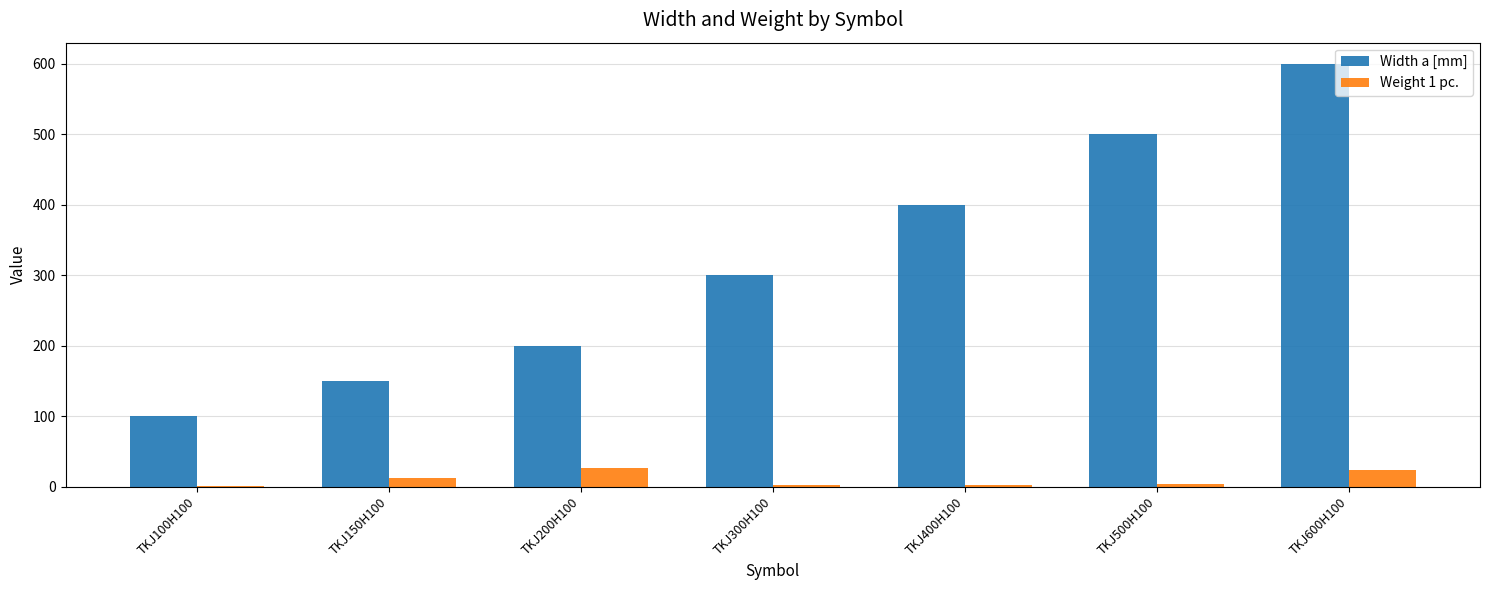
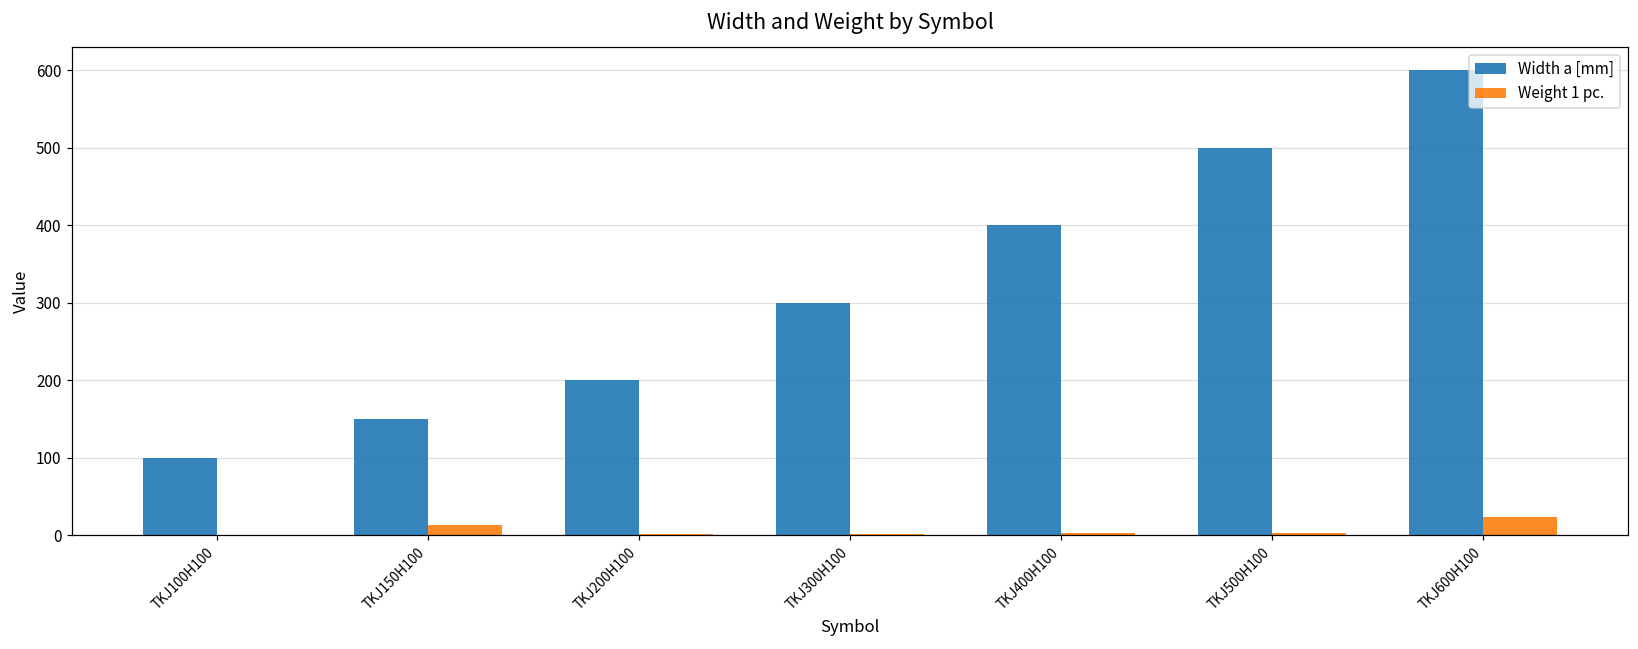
Weight 1 pc., TKJ200H100: 30 -> 0
